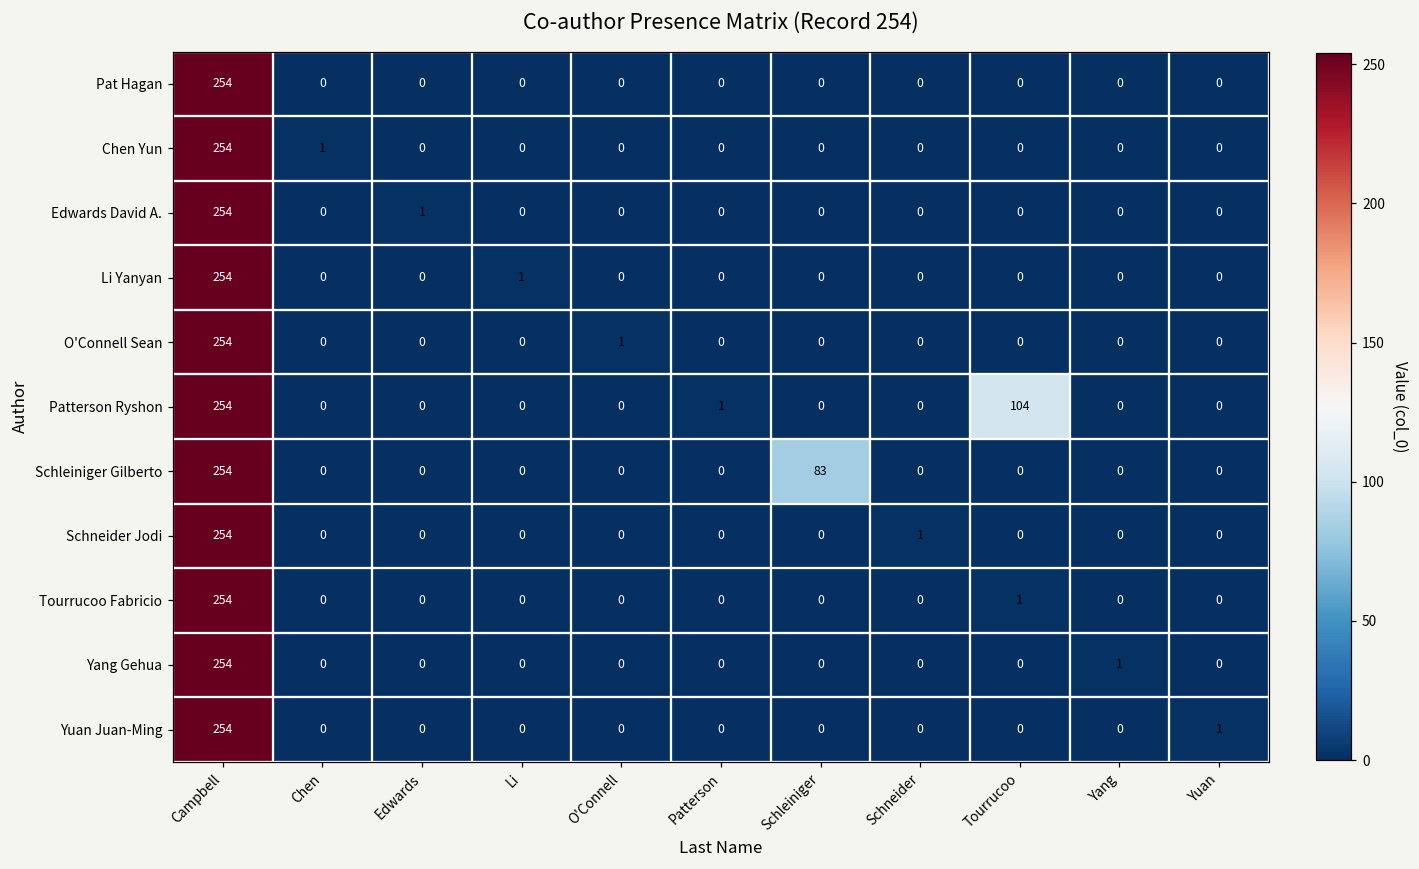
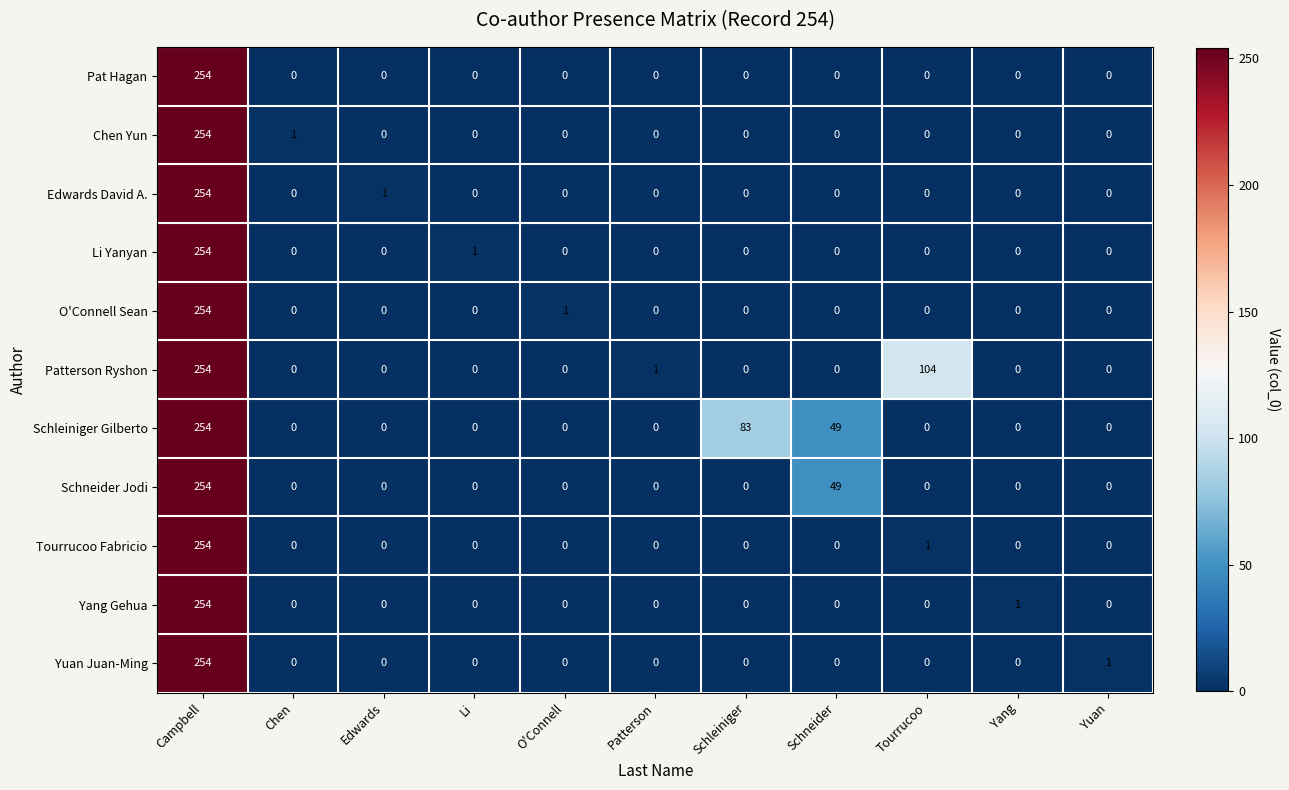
Schleiniger Gilberto, Schneider: 0 -> 49
Schneider Jodi, Schneider: 1 -> 49
